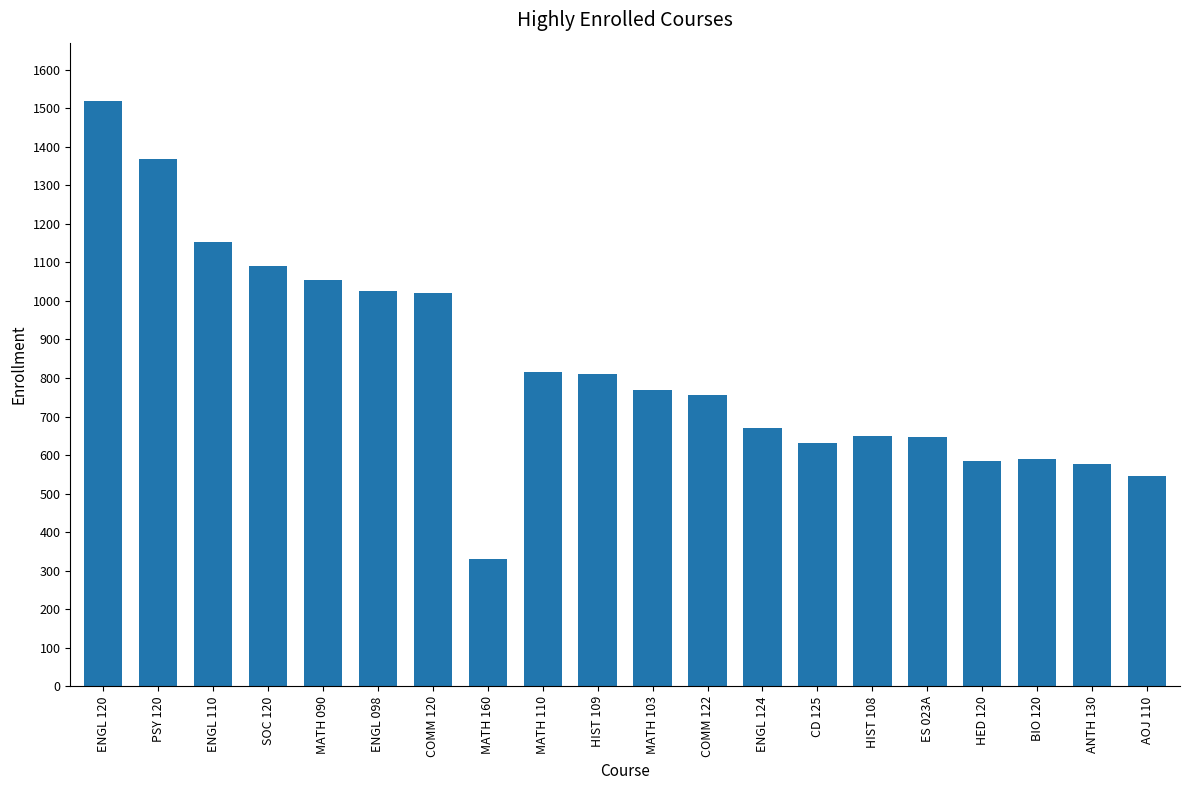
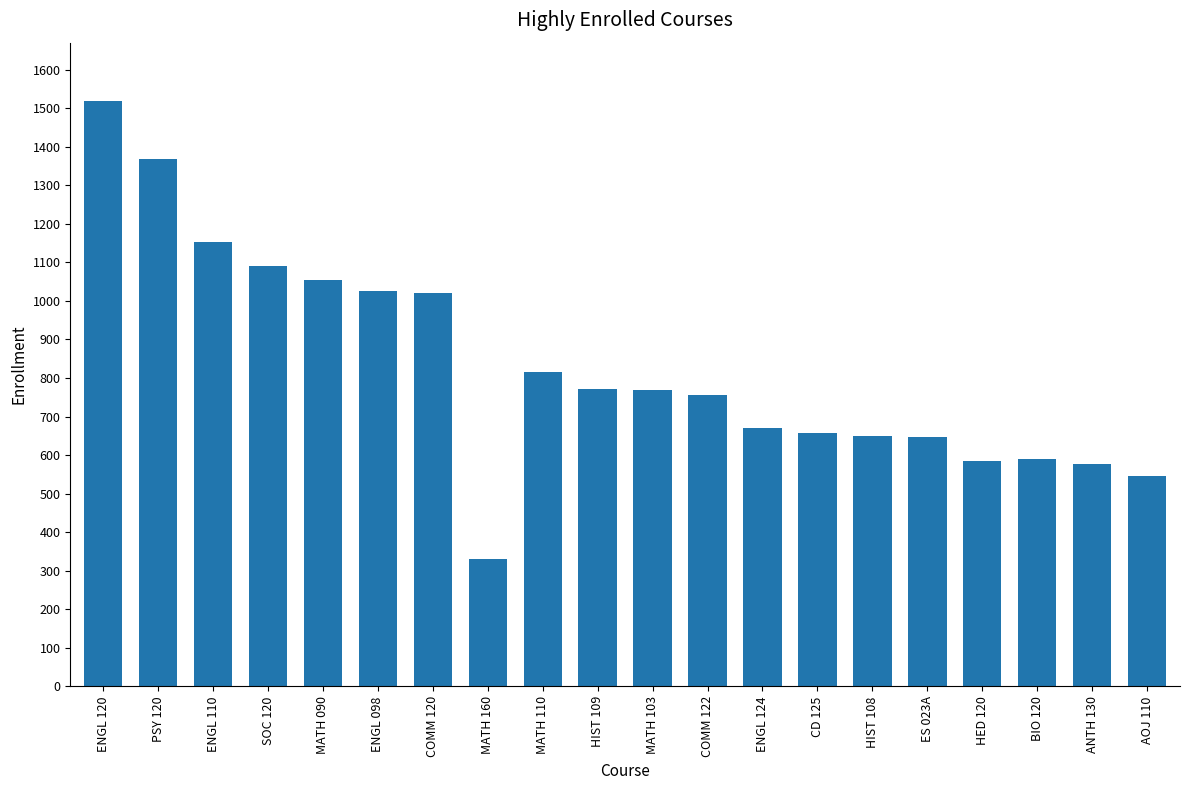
HIST 109: 810 -> 770
CD 125: 630 -> 660
